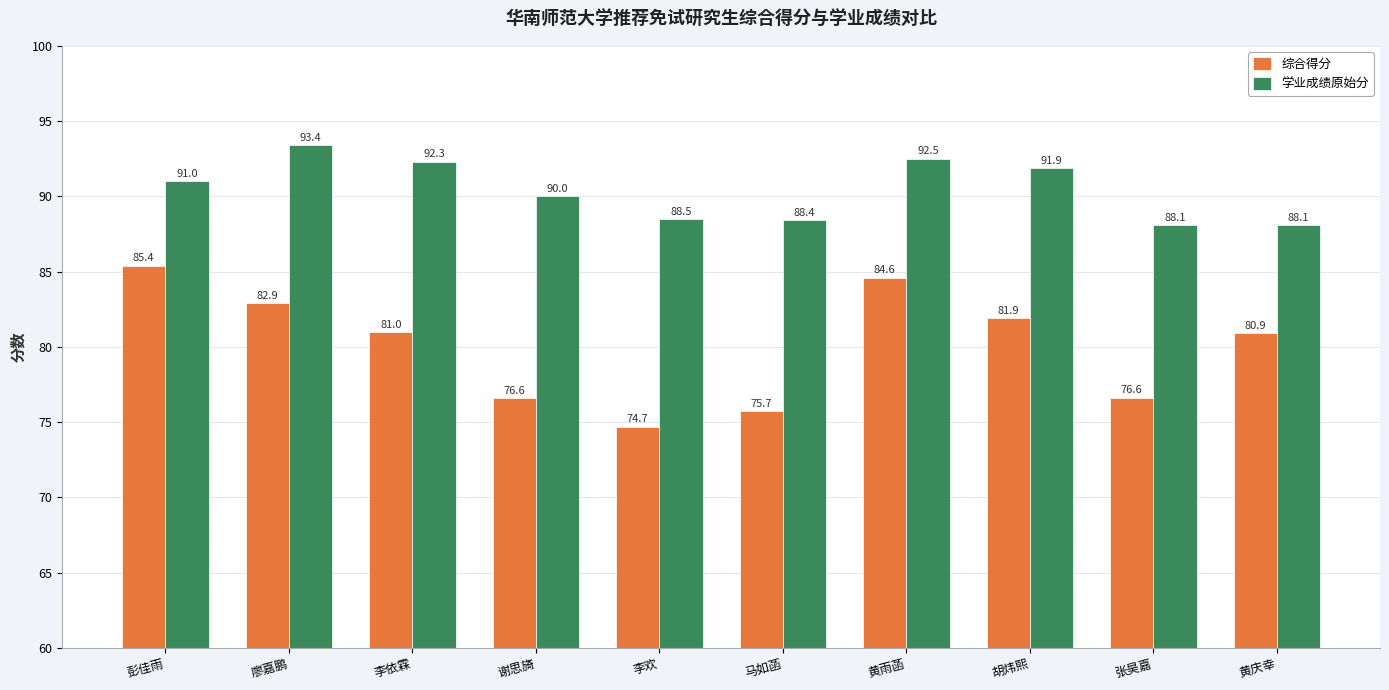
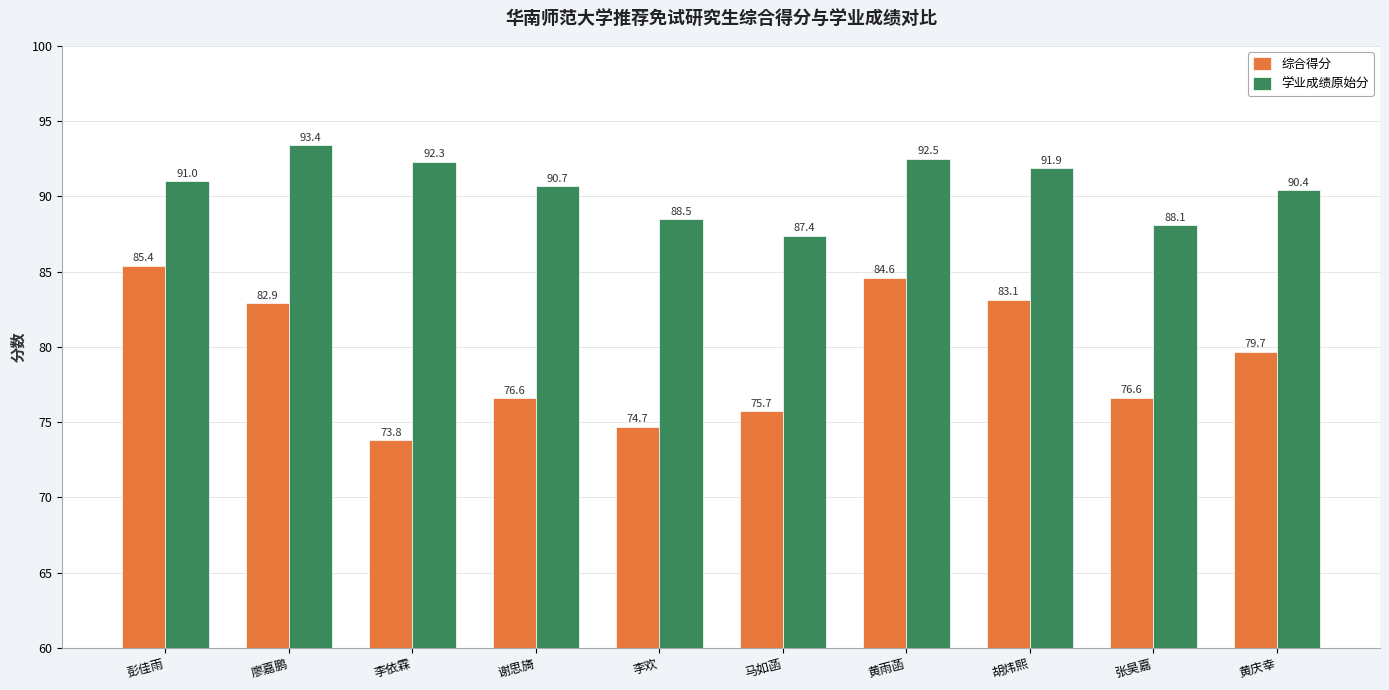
综合得分, 李依霖: 81.0 -> 73.8
学业成绩原始分, 谢思旖: 90.0 -> 90.7
学业成绩原始分, 马如菡: 88.4 -> 87.4
综合得分, 胡炜熙: 81.9 -> 83.1
综合得分, 黄庆幸: 80.9 -> 79.7
学业成绩原始分, 黄庆幸: 88.1 -> 90.4
